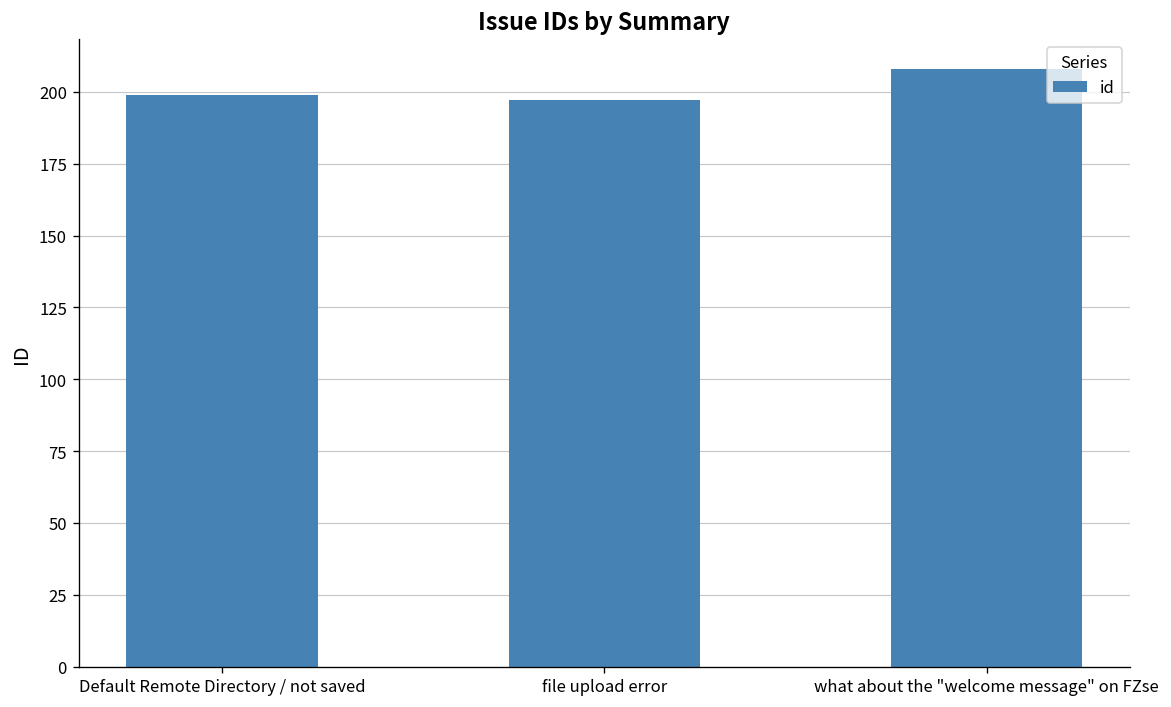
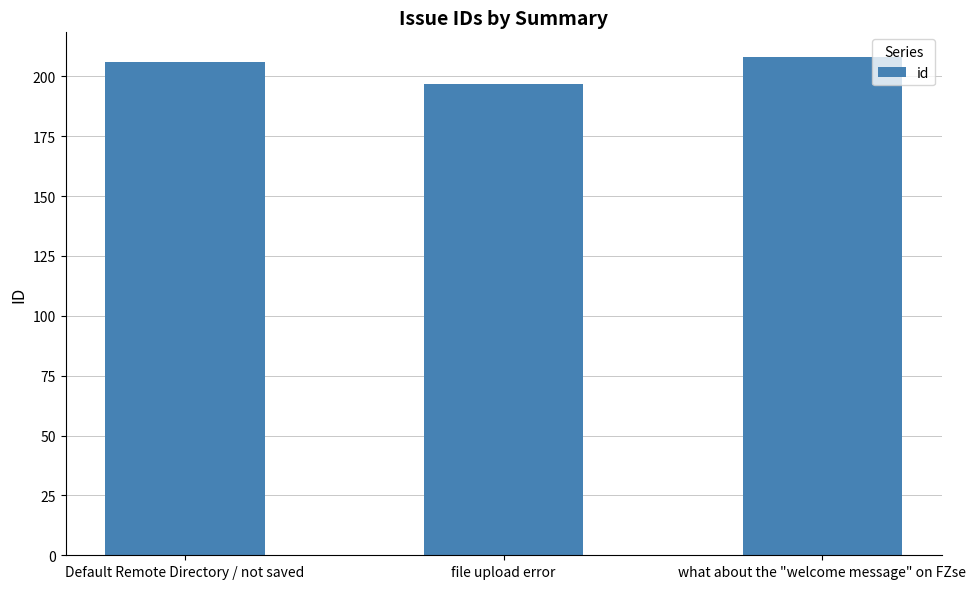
Default Remote Directory / not saved: 199 -> 206
